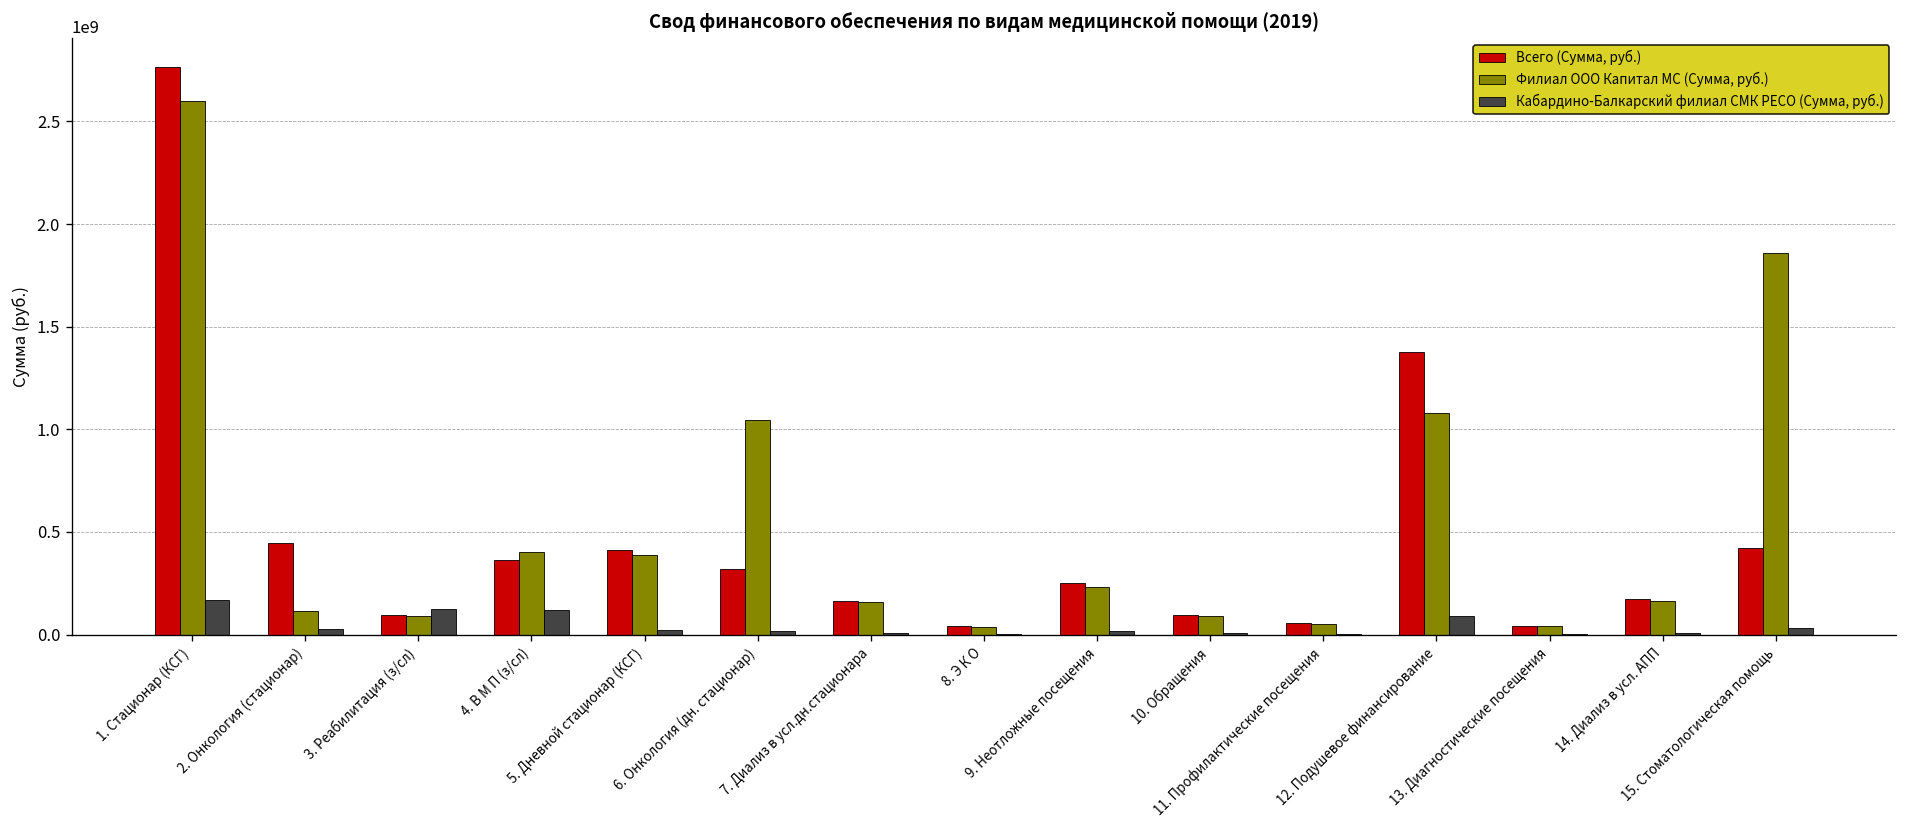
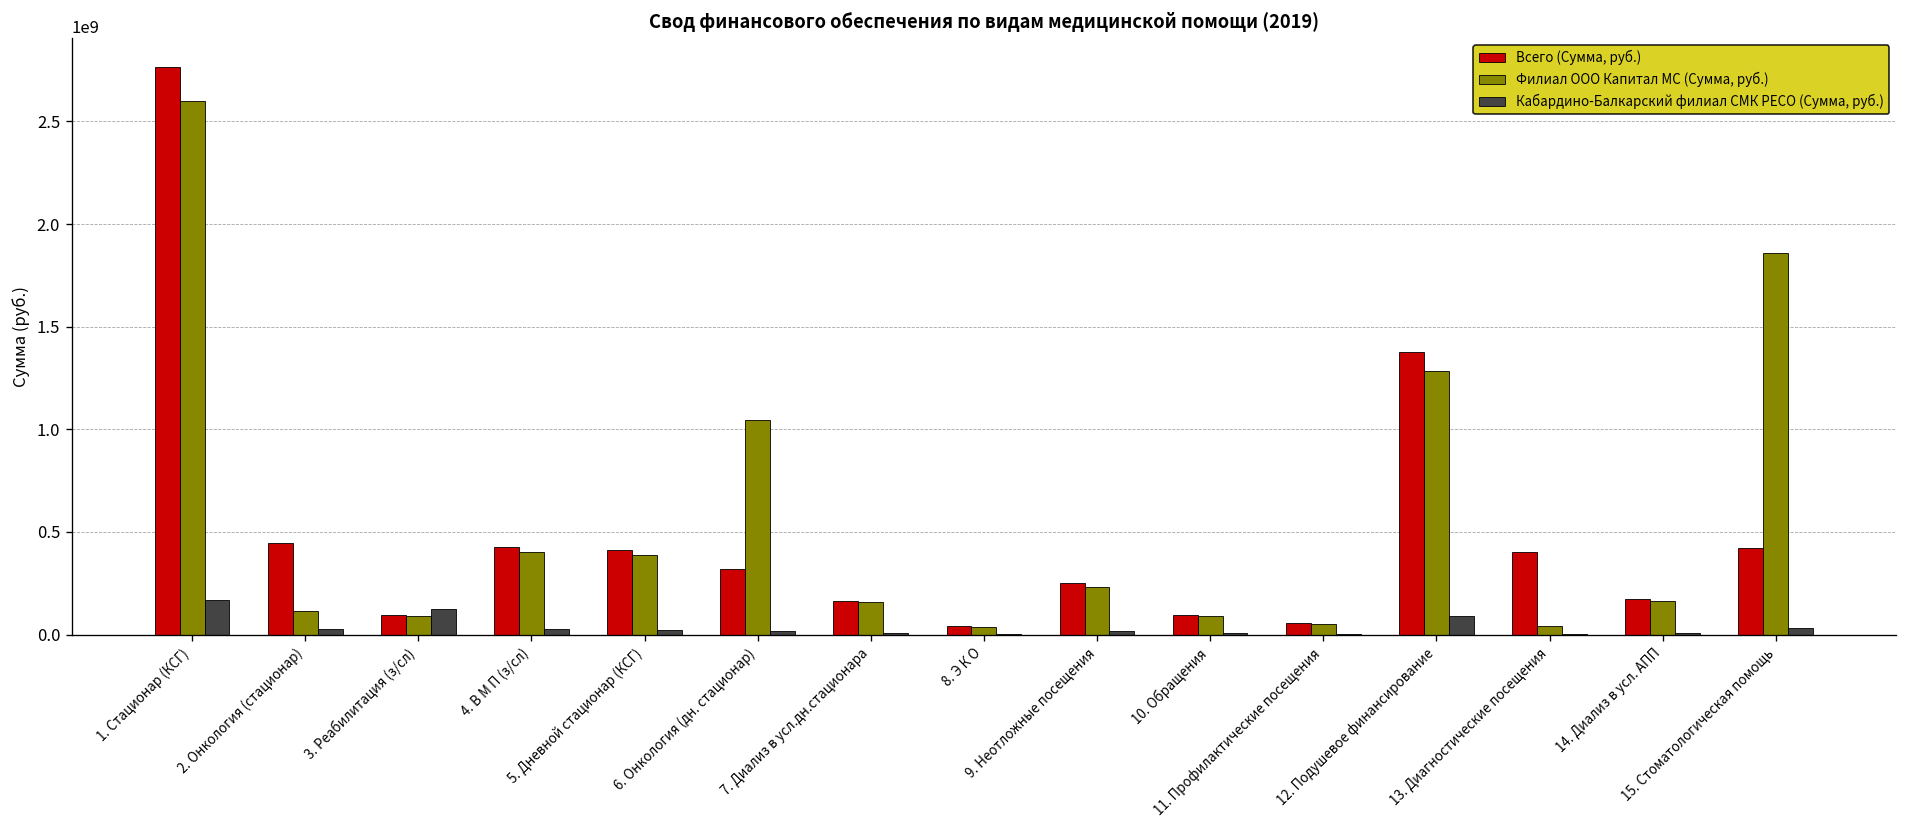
Всего (Сумма, руб.), 4. В М П (з/сл): 360000000 -> 430000000
Кабардино-Балкарский филиал СМК РЕСО (Сумма, руб.), 4. В М П (з/сл): 120000000 -> 30000000
Филиал ООО Капитал МС (Сумма, руб.), 12. Подушевое финансирование: 1080000000 -> 1290000000
Всего (Сумма, руб.), 13. Диагностические посещения: 40000000 -> 400000000
